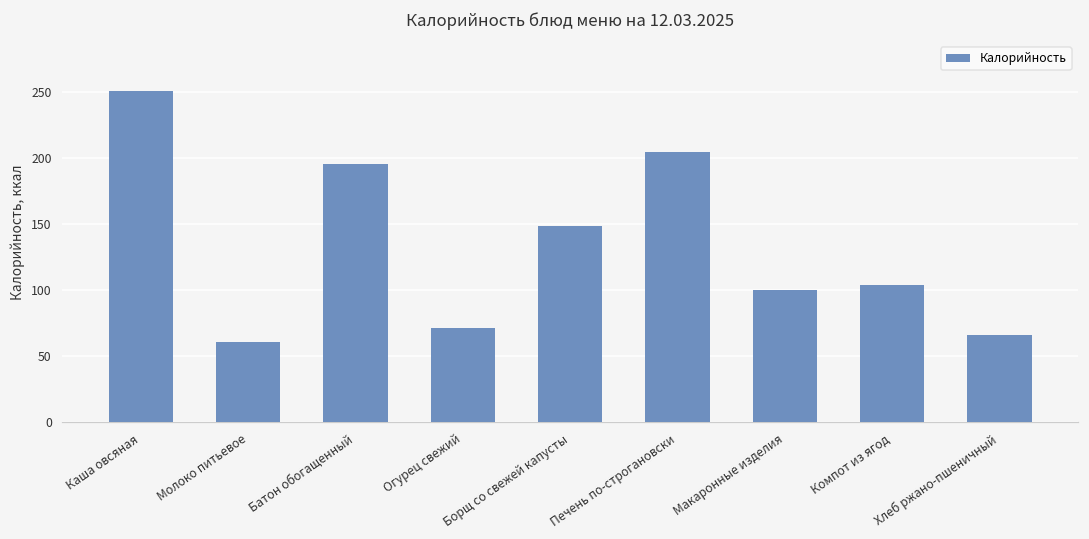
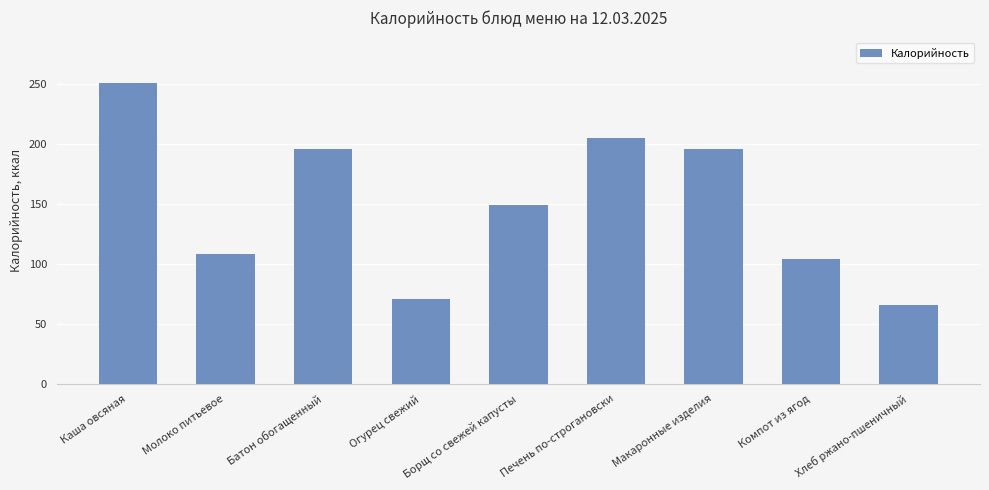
Молоко питьевое: 61 -> 108
Макаронные изделия: 100 -> 196
